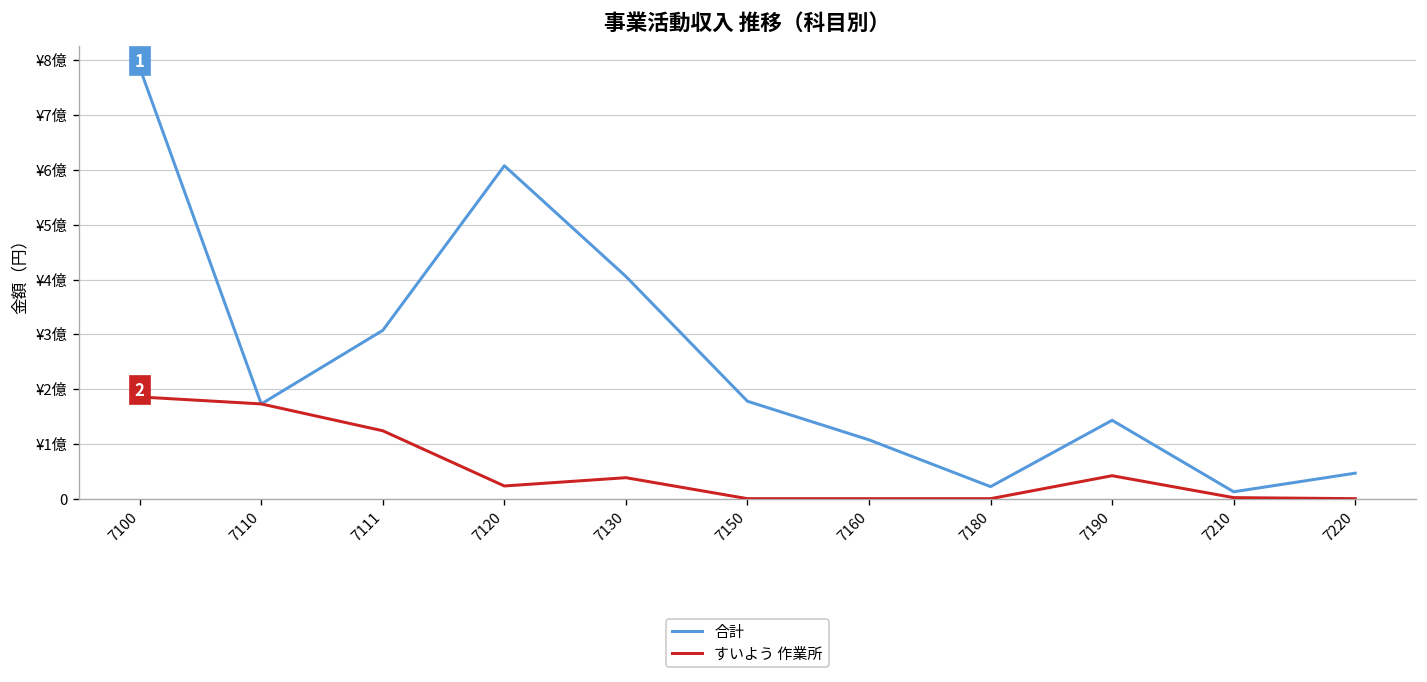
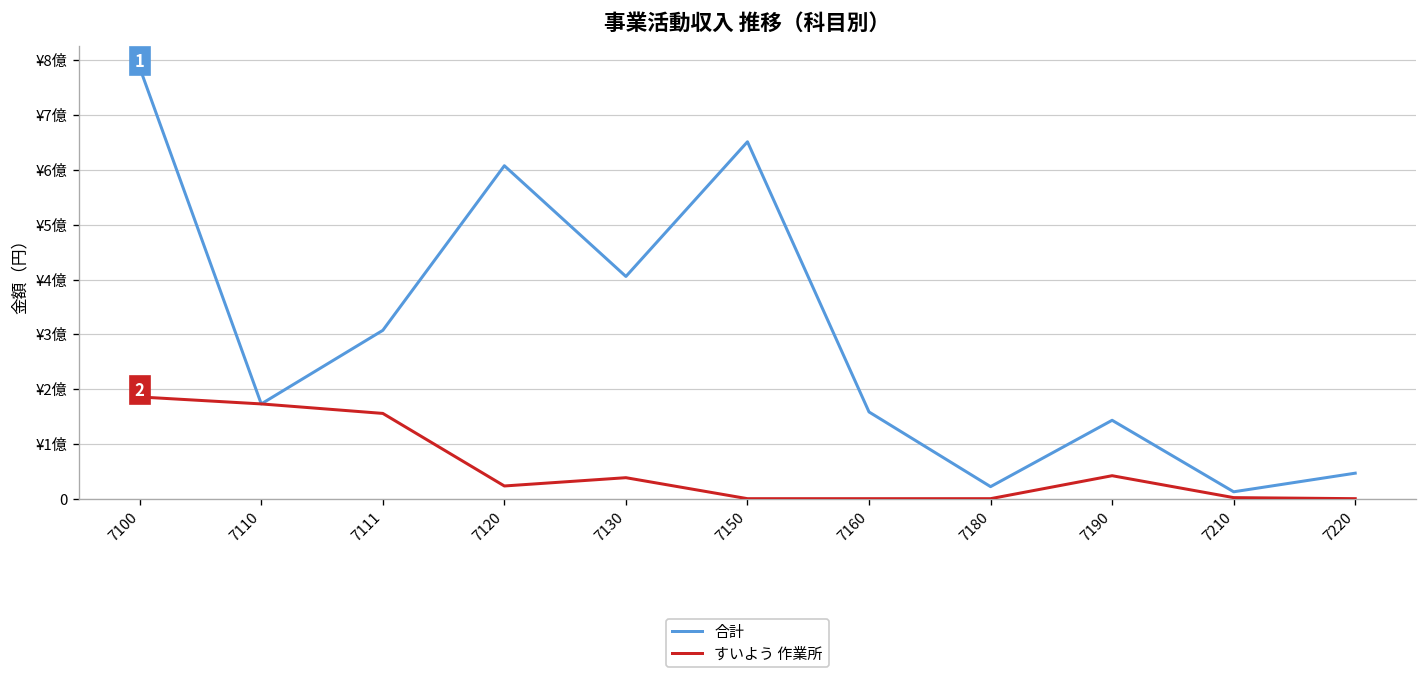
すいよう 作業所, 7111: ¥1.2億 -> ¥1.6億
合計, 7150: ¥1.8億 -> ¥6.5億
合計, 7160: ¥1.1億 -> ¥1.6億
